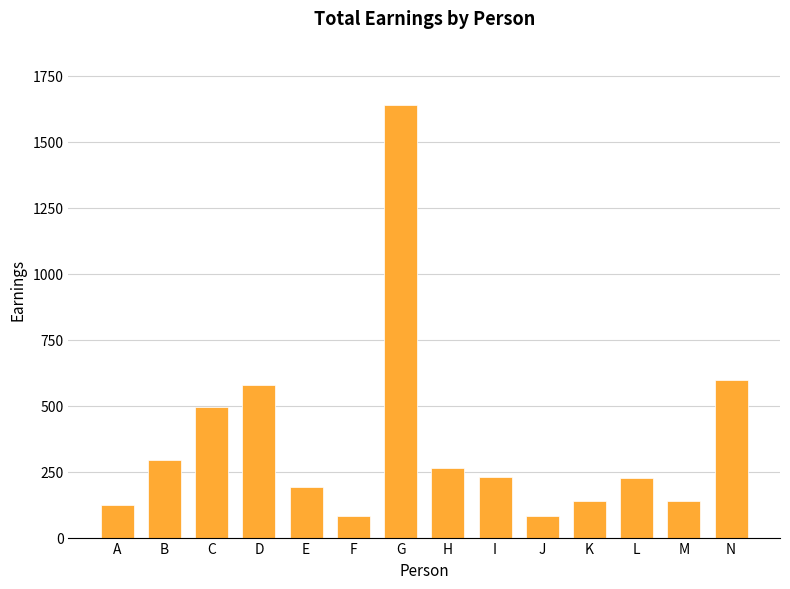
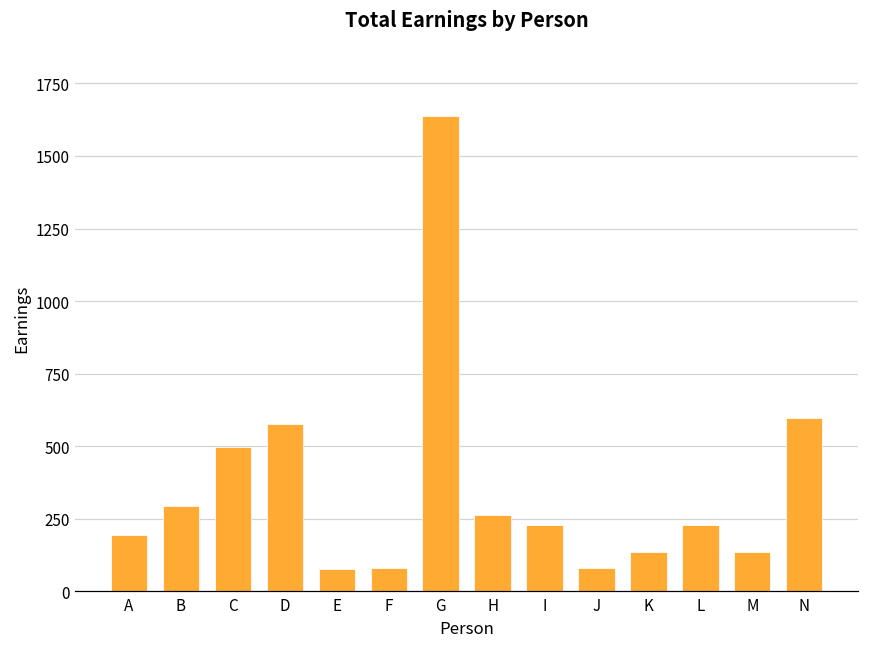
A: 120 -> 200
E: 190 -> 80
